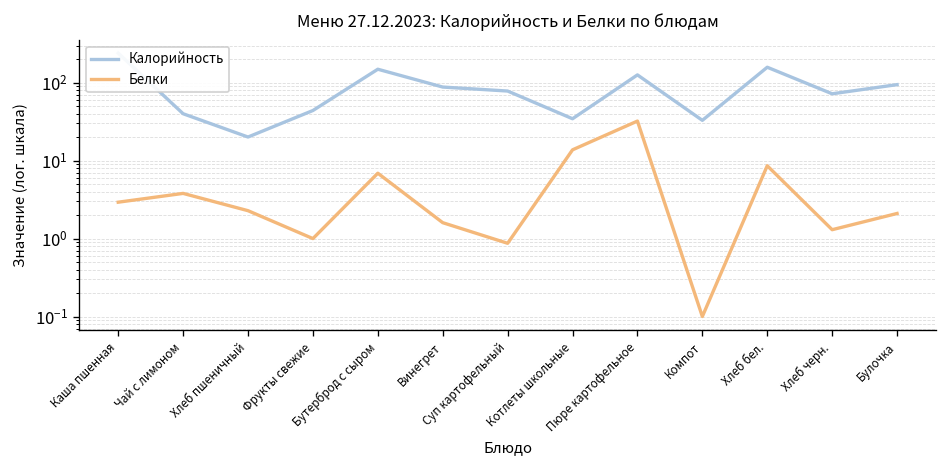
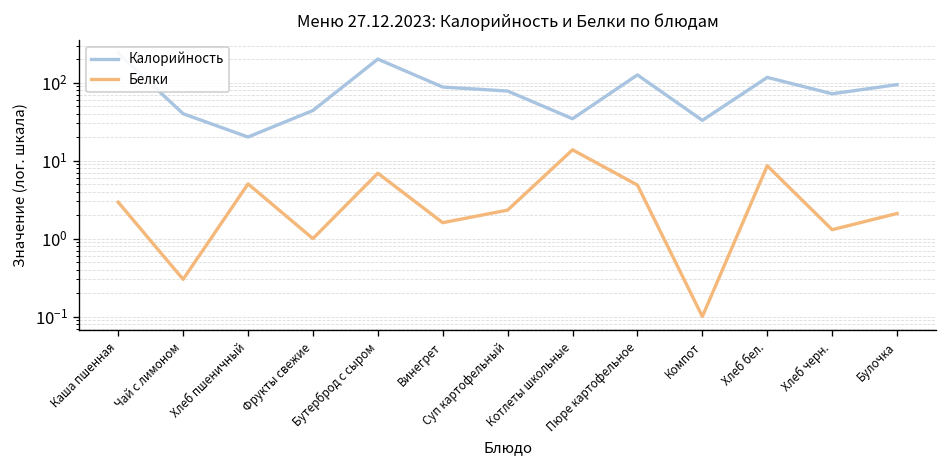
Белки, Чай с лимоном: 4 -> 0.3
Белки, Хлеб пшеничный: 2.3 -> 5
Калорийность, Бутерброд с сыром: 150 -> 200
Белки, Суп картофельный: 0.9 -> 2.3
Белки, Пюре картофельное: 30 -> 5
Калорийность, Хлеб бел.: 160 -> 120
